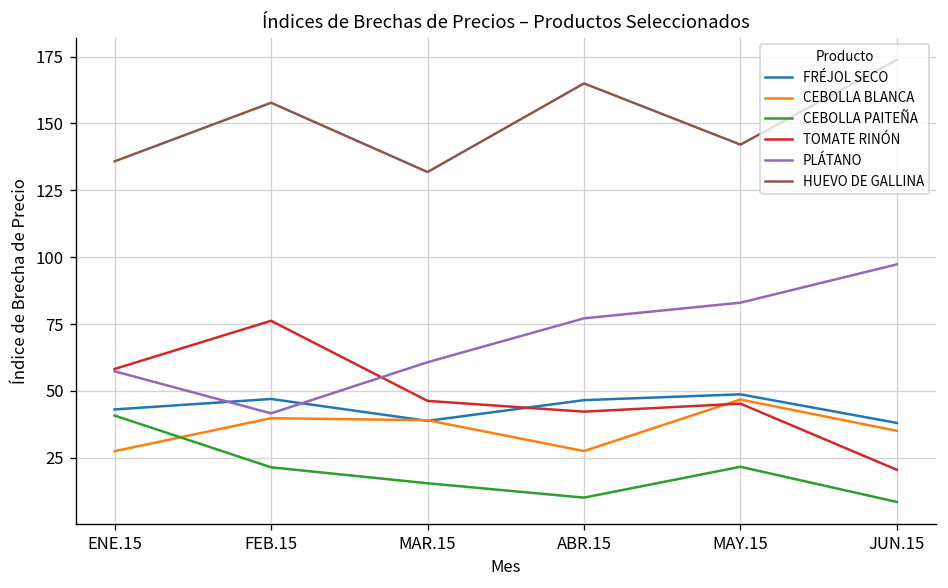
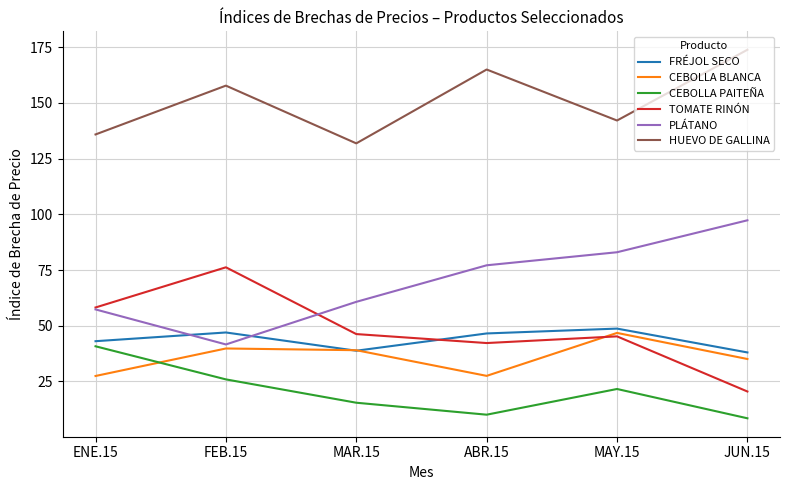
CEBOLLA PAITEÑA, FEB.15: 21 -> 26
